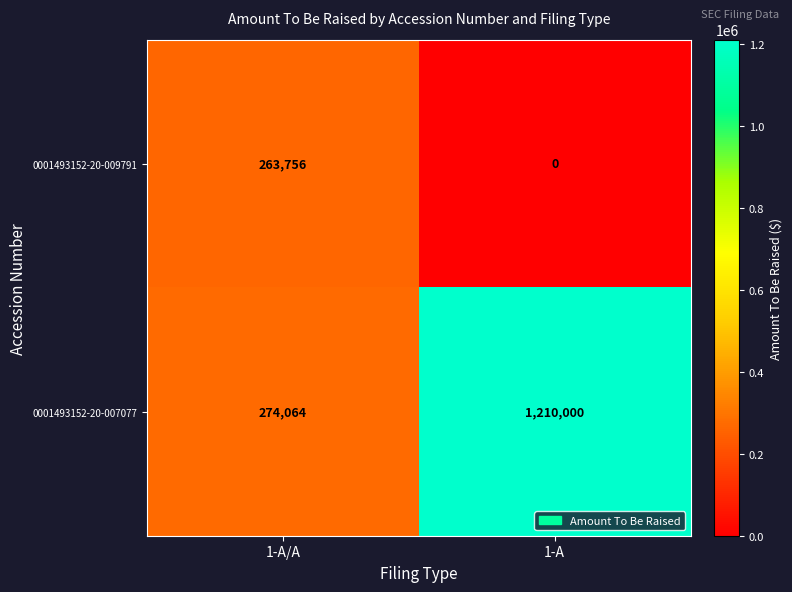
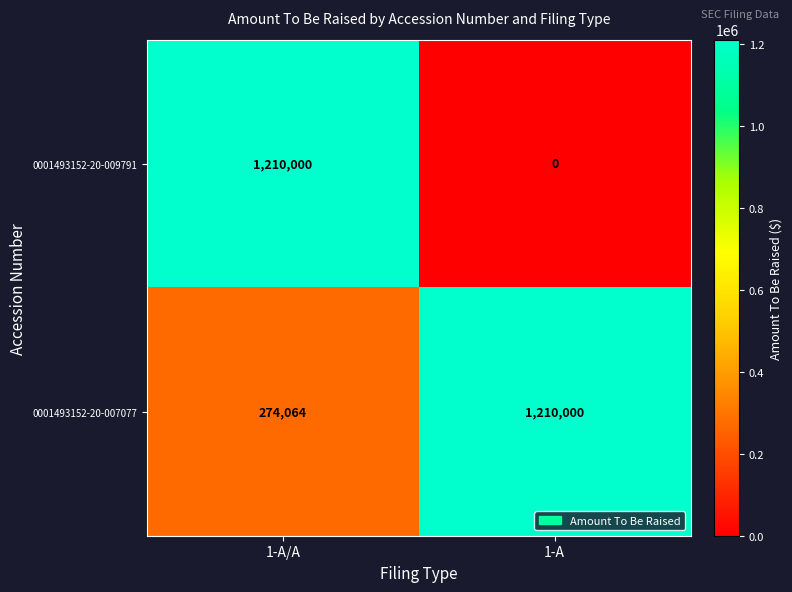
0001493152-20-009791, 1-A/A: 263,756 -> 1,210,000
